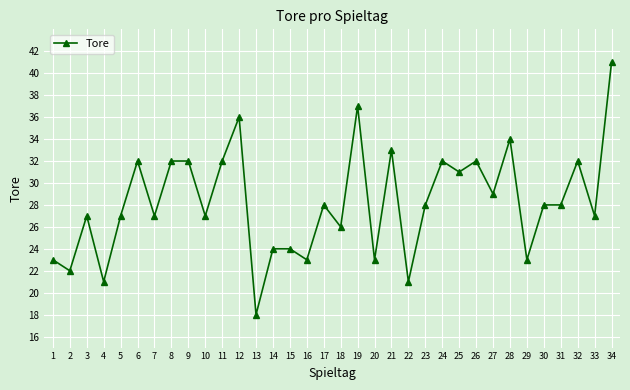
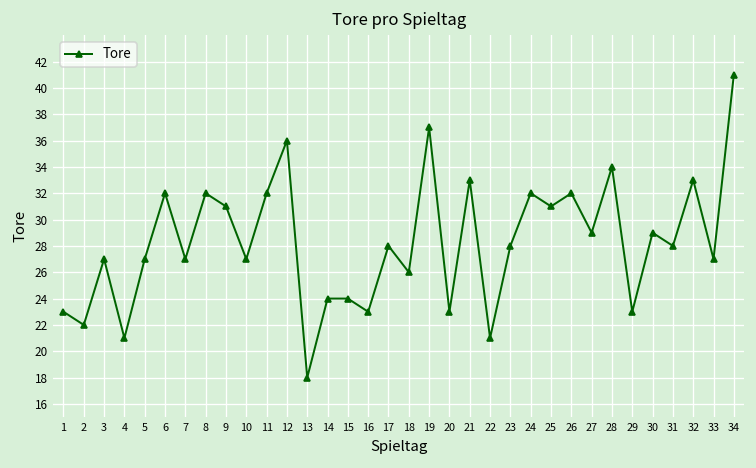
9: 32 -> 31
30: 28 -> 29
32: 32 -> 33
